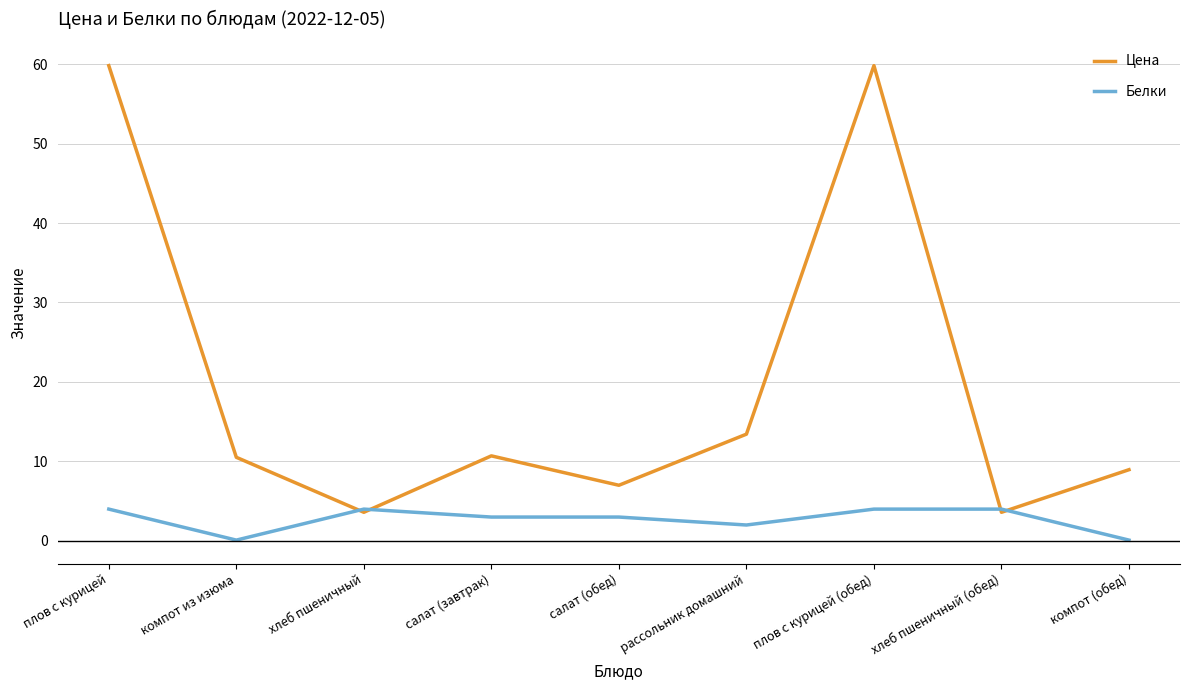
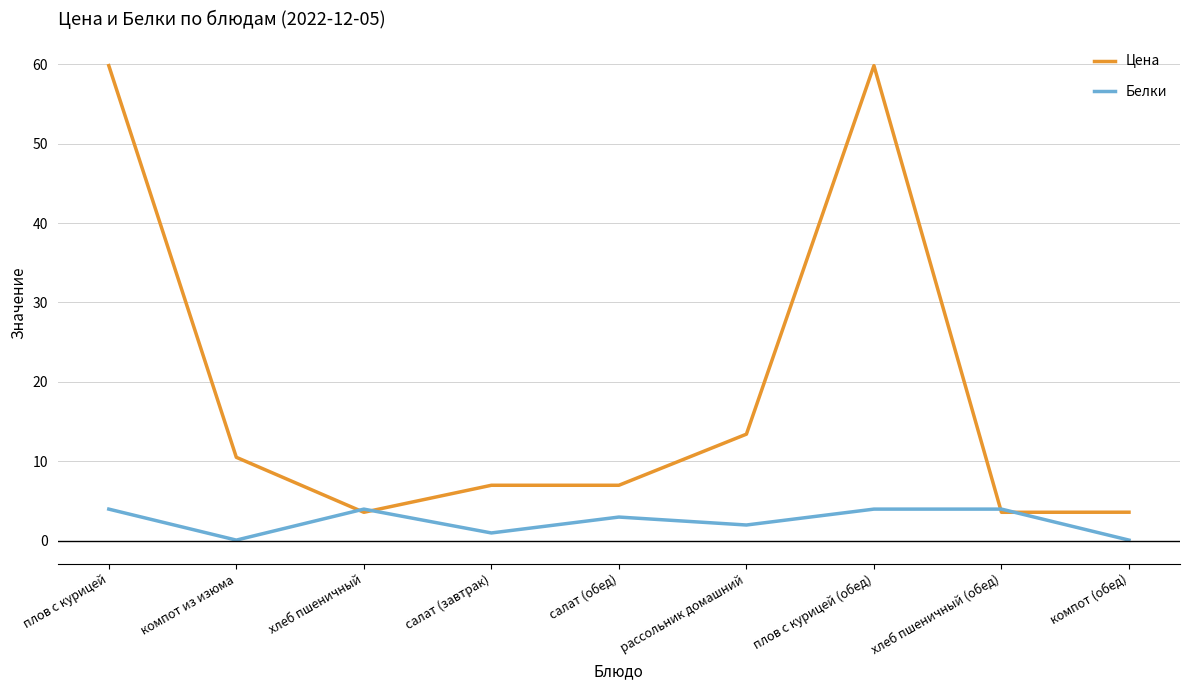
Цена, салат (завтрак): 11 -> 7
Белки, салат (завтрак): 3 -> 1
Цена, компот (обед): 9 -> 4
